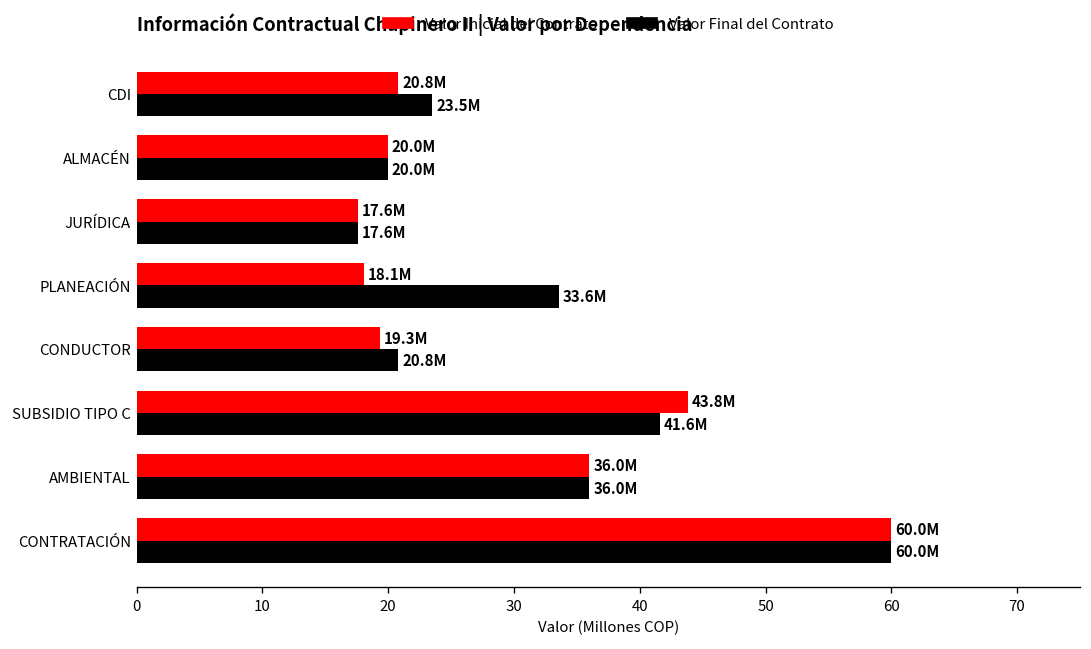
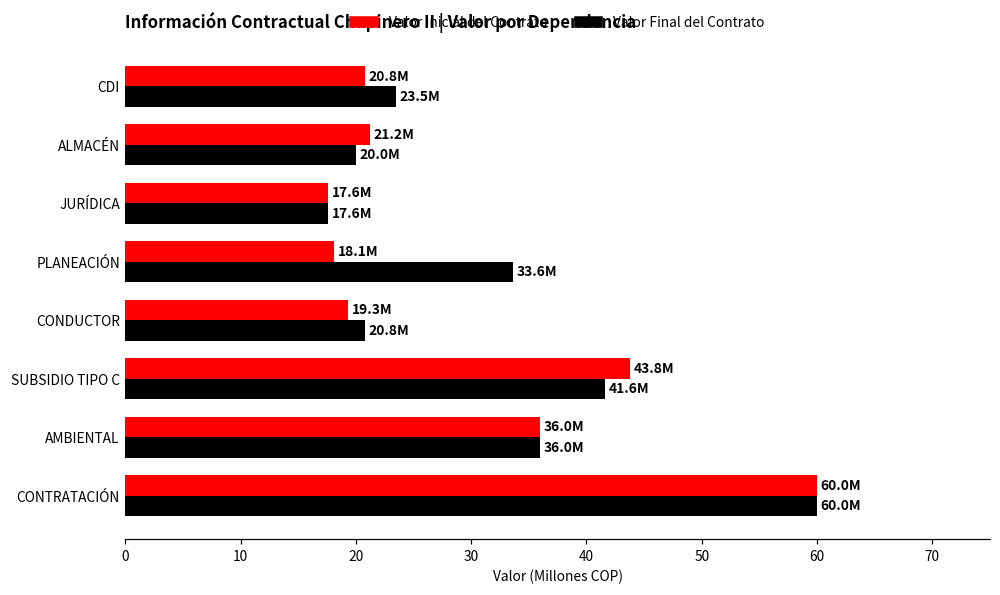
Valor Inicial del Contrato, ALMACÉN: 20.0M -> 21.2M
